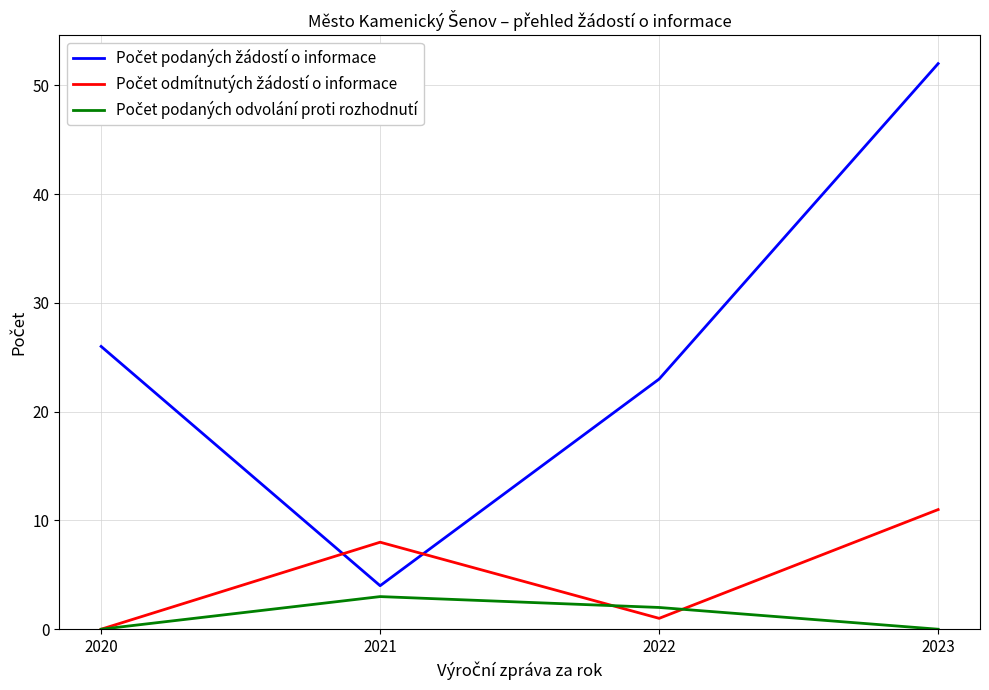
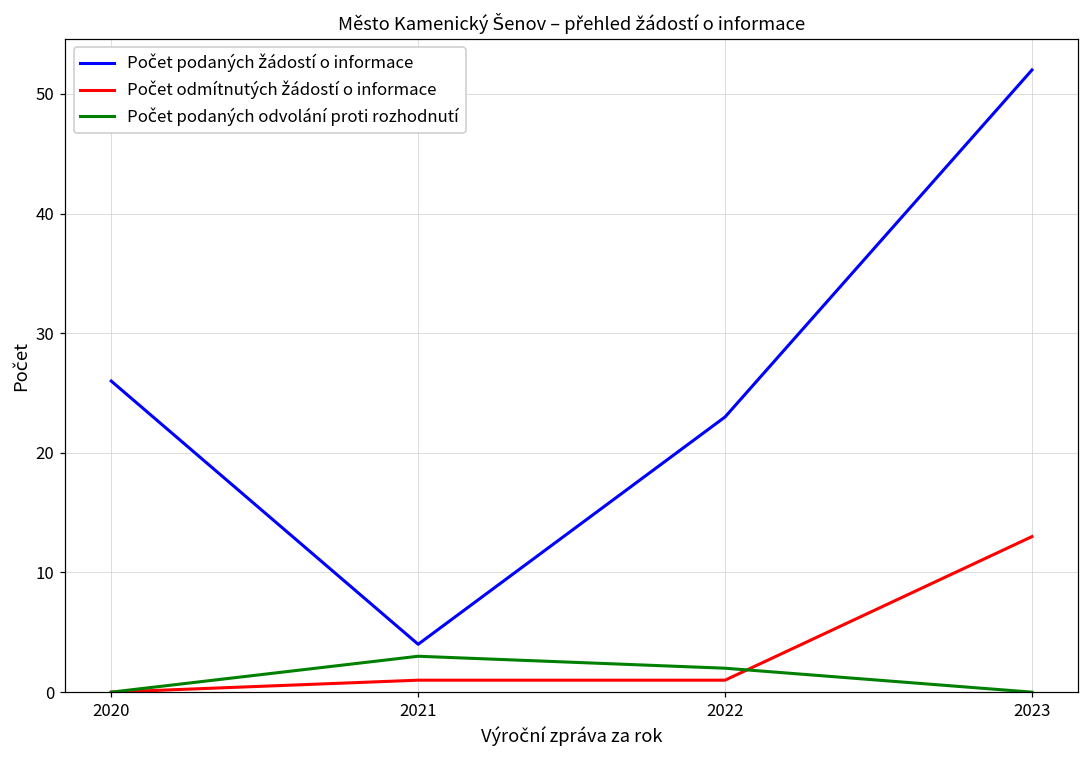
Počet odmítnutých žádostí o informace, 2021: 8 -> 1
Počet odmítnutých žádostí o informace, 2023: 11 -> 13
